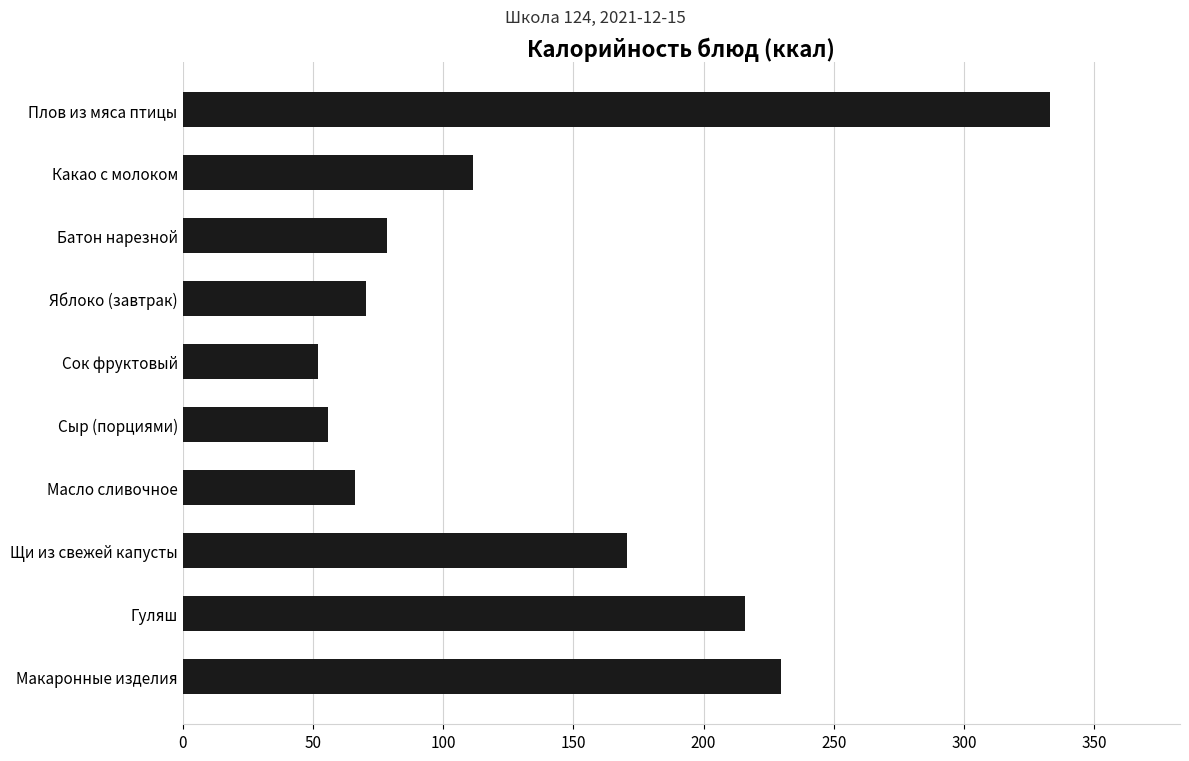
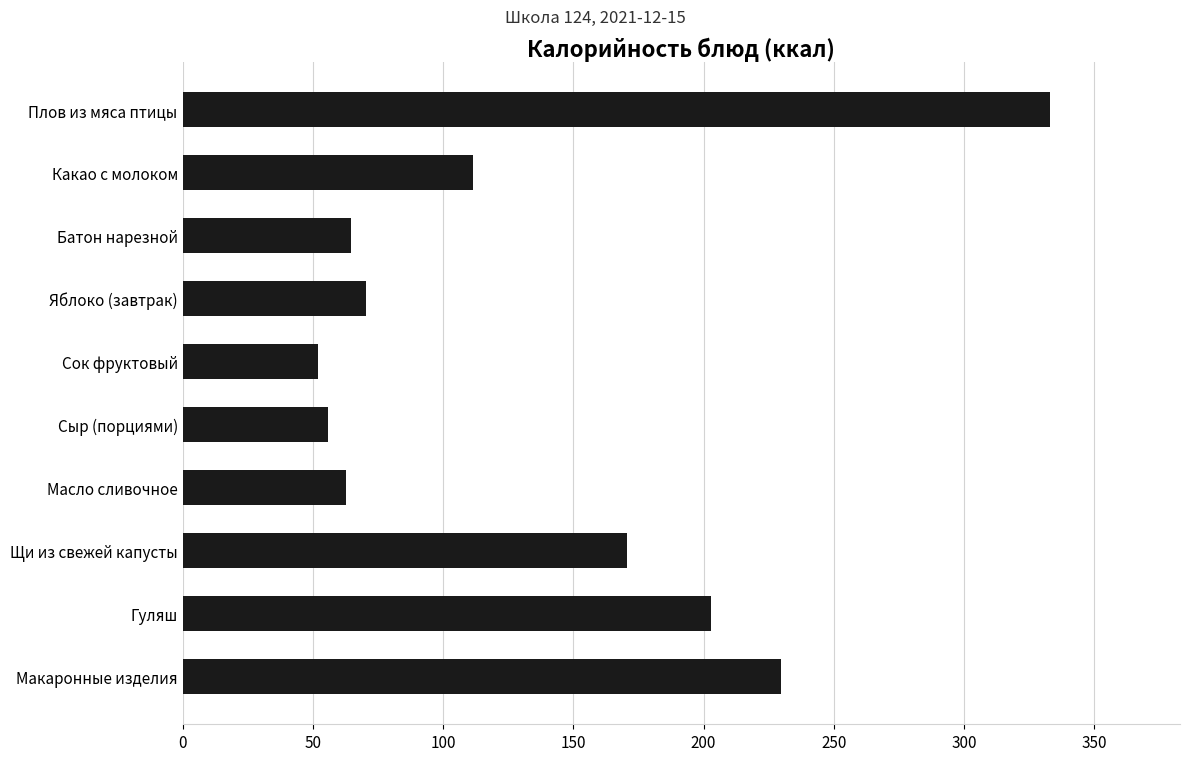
Батон нарезной: 79 -> 65
Масло сливочное: 66 -> 63
Гуляш: 216 -> 203
